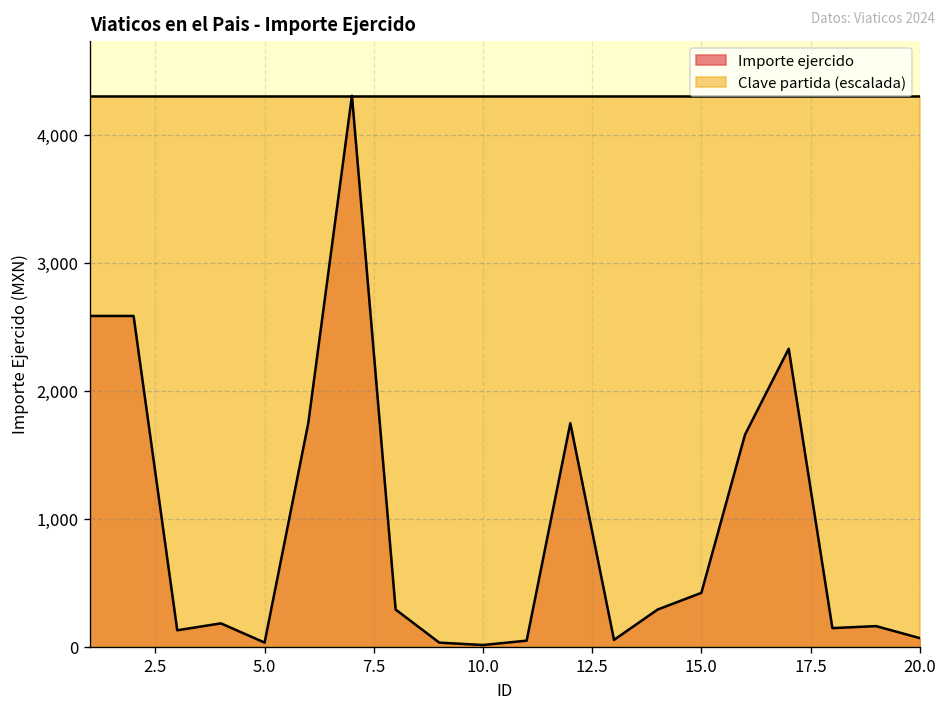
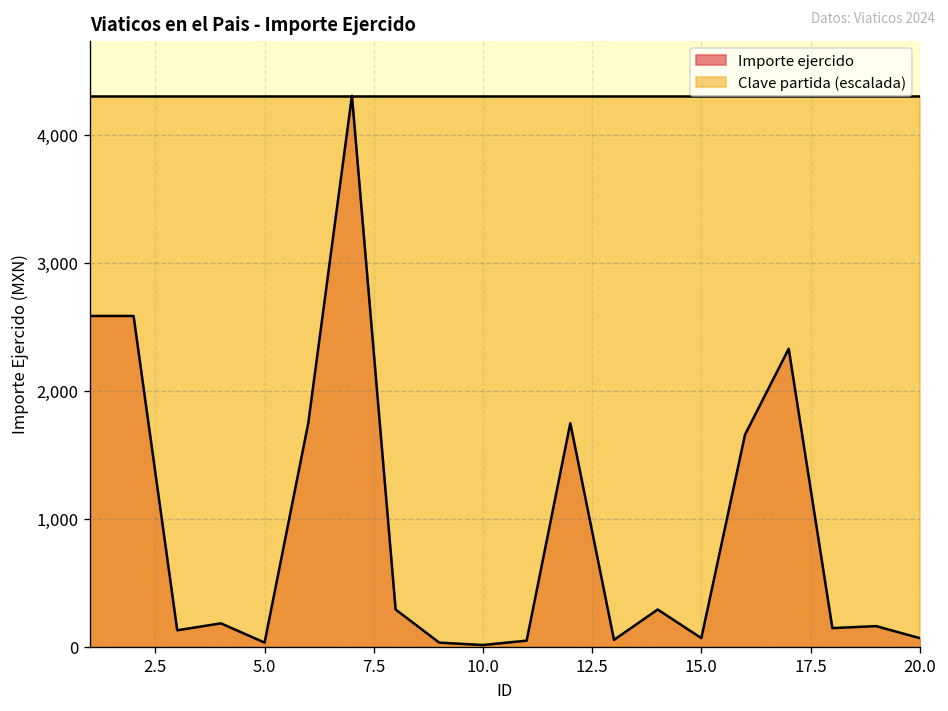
Importe ejercido, 15.0: 420 -> 70
